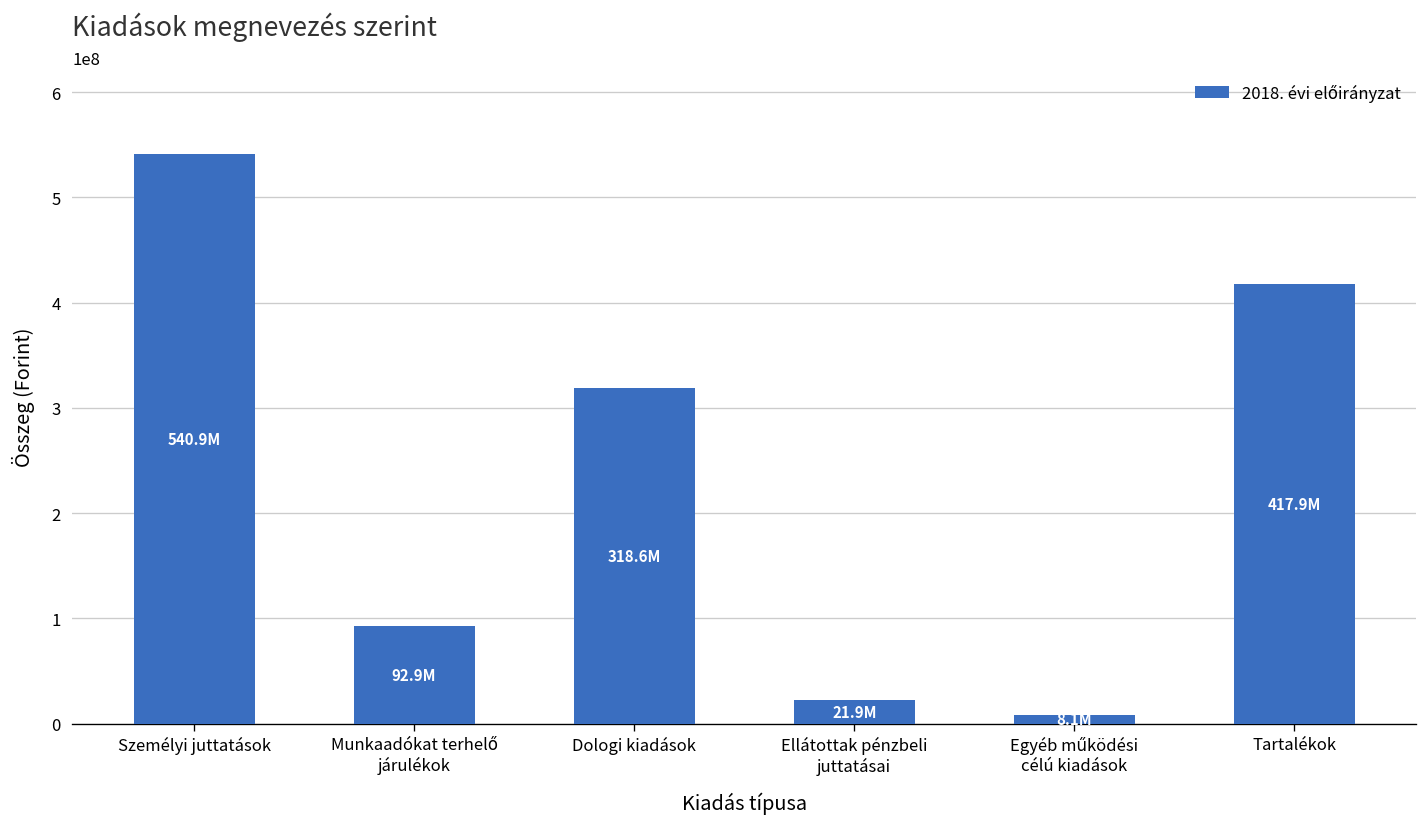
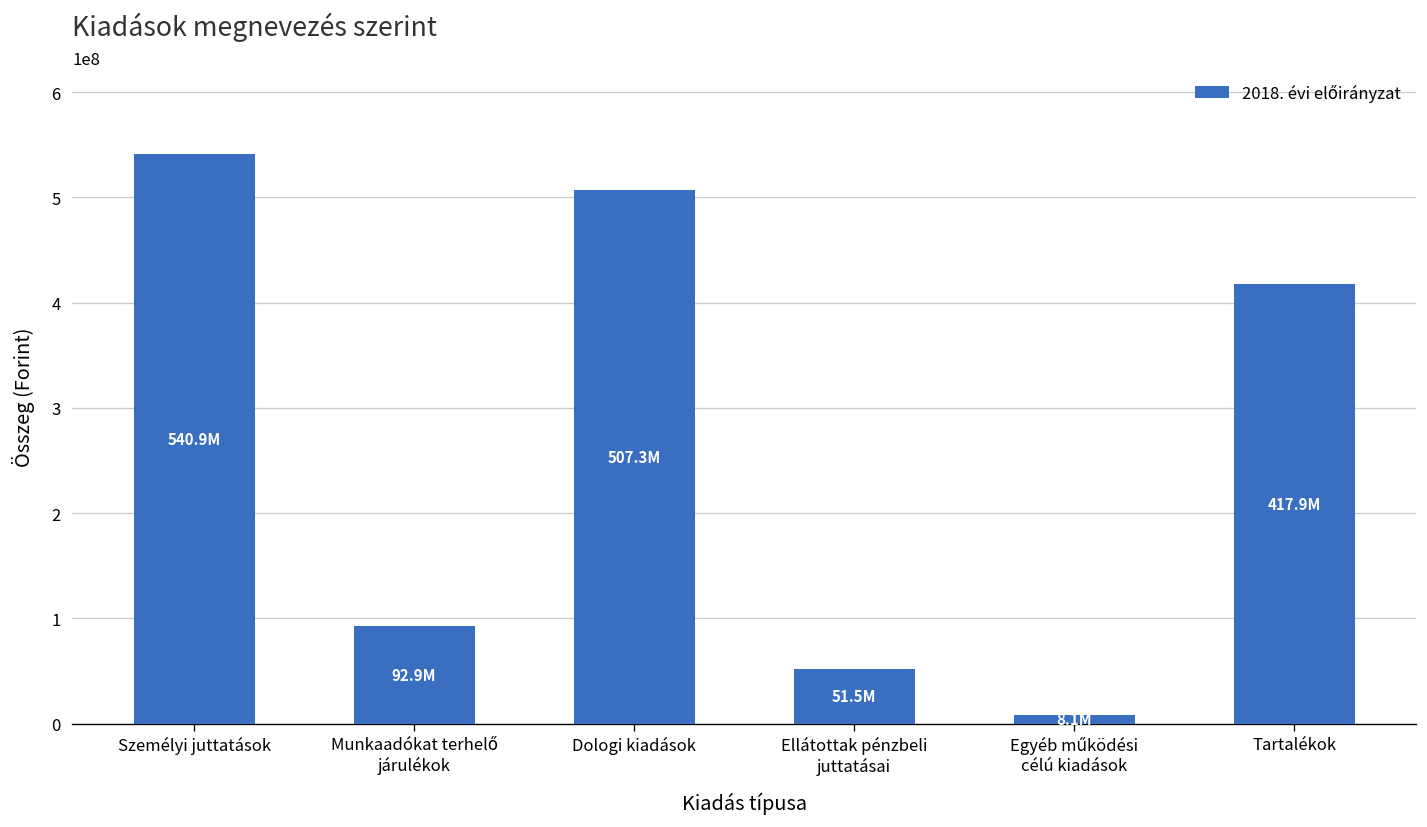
Dologi kiadások: 318.6M -> 507.3M
Ellátottak pénzbeli juttatásai: 21.9M -> 51.5M
